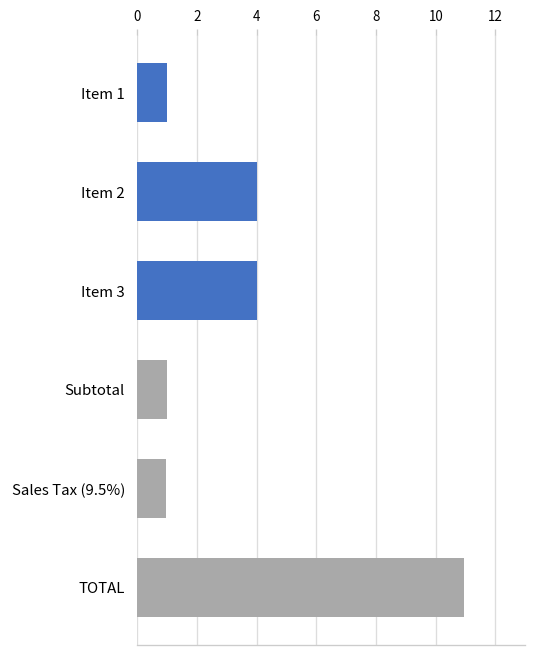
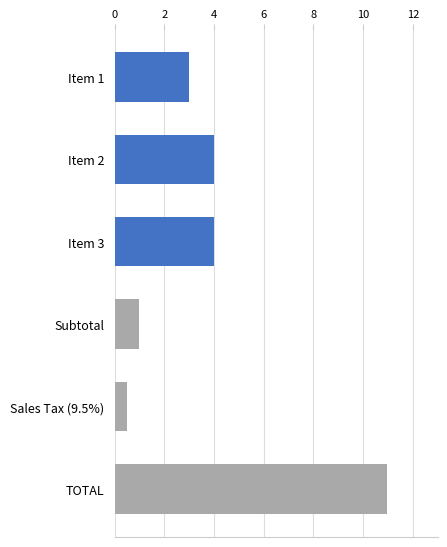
Item 1: 1 -> 3
Sales Tax (9.5%): 1.0 -> 0.5
